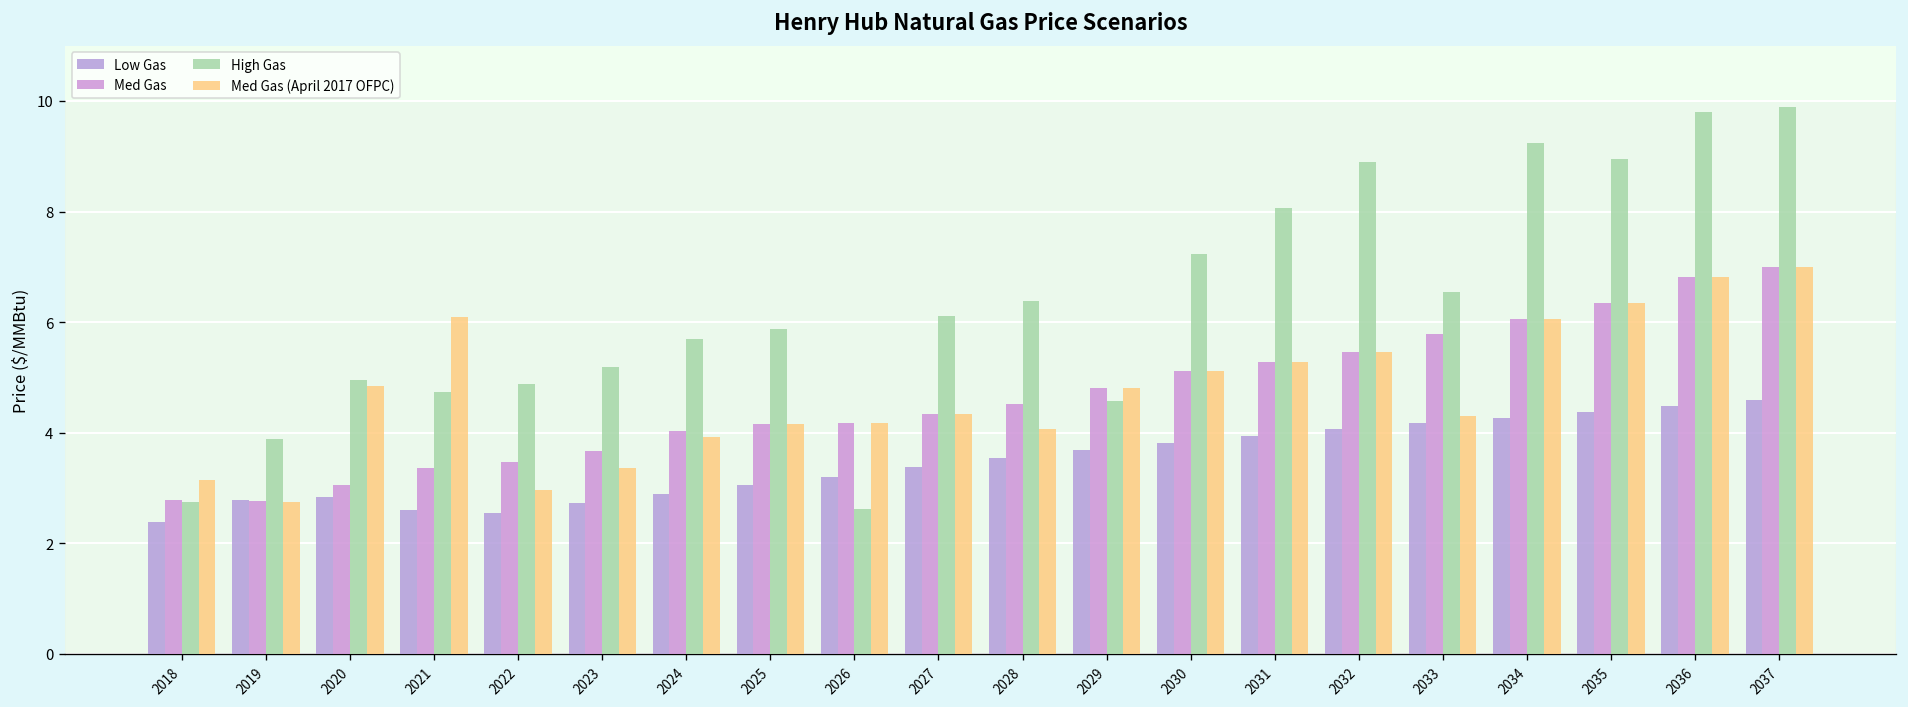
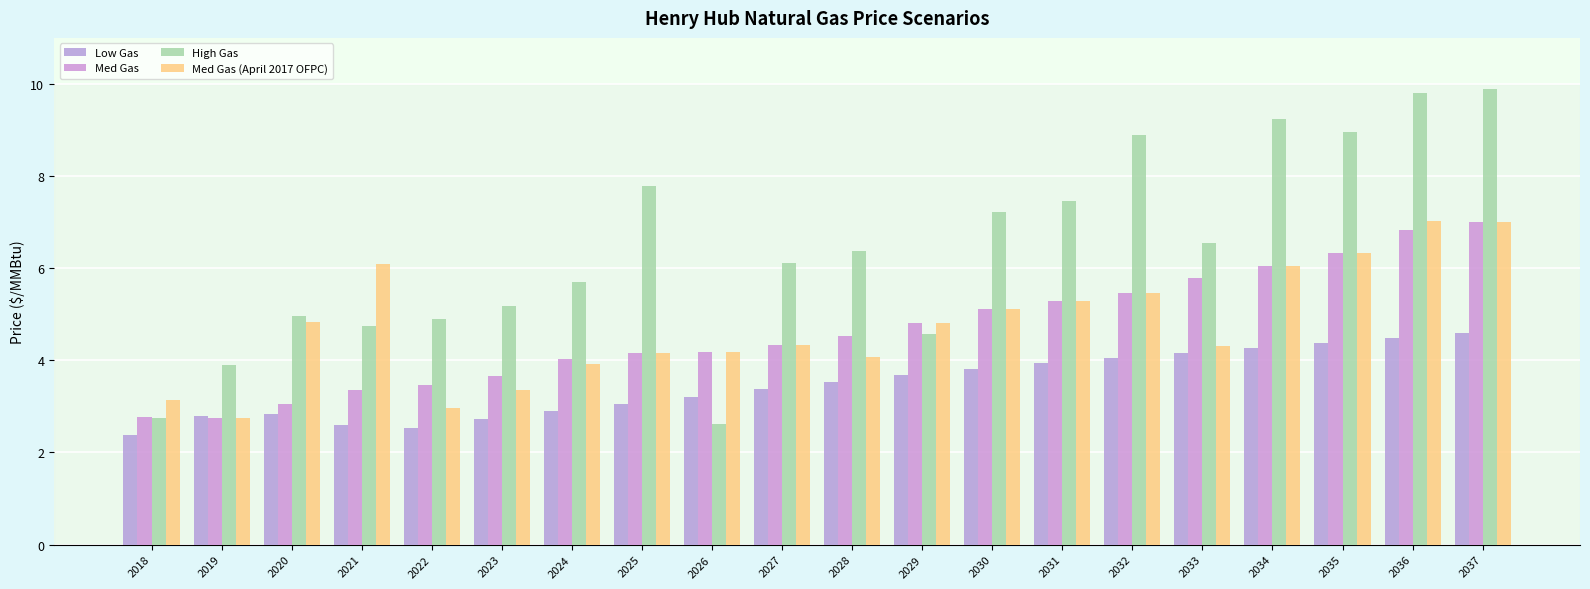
High Gas, 2025: 5.9 -> 7.8
High Gas, 2031: 8.1 -> 7.5
Med Gas (April 2017 OFPC), 2036: 6.8 -> 7.0
